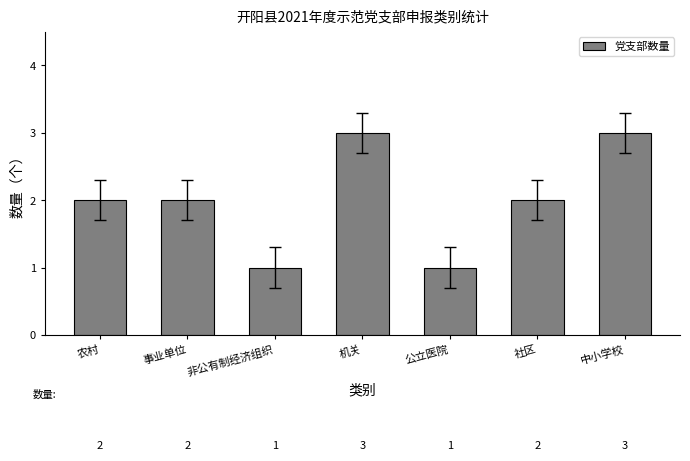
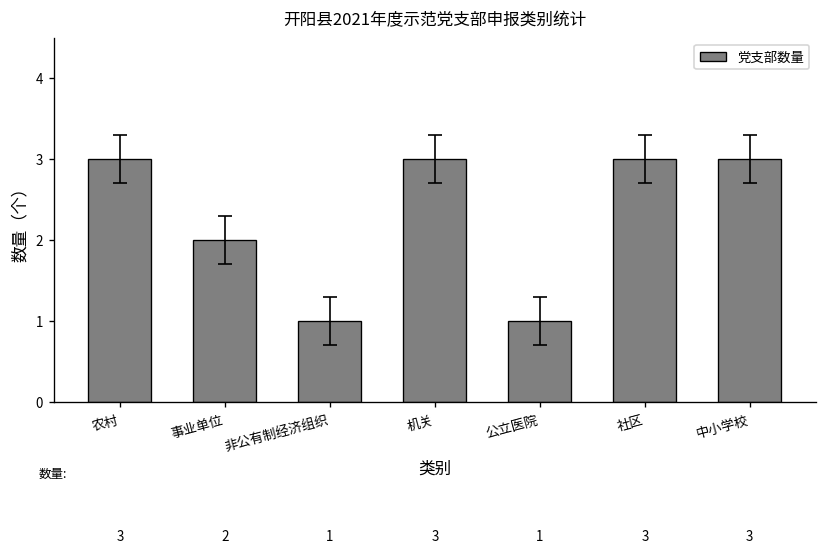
党支部数量, 农村: 2 -> 3
党支部数量, 社区: 2 -> 3
